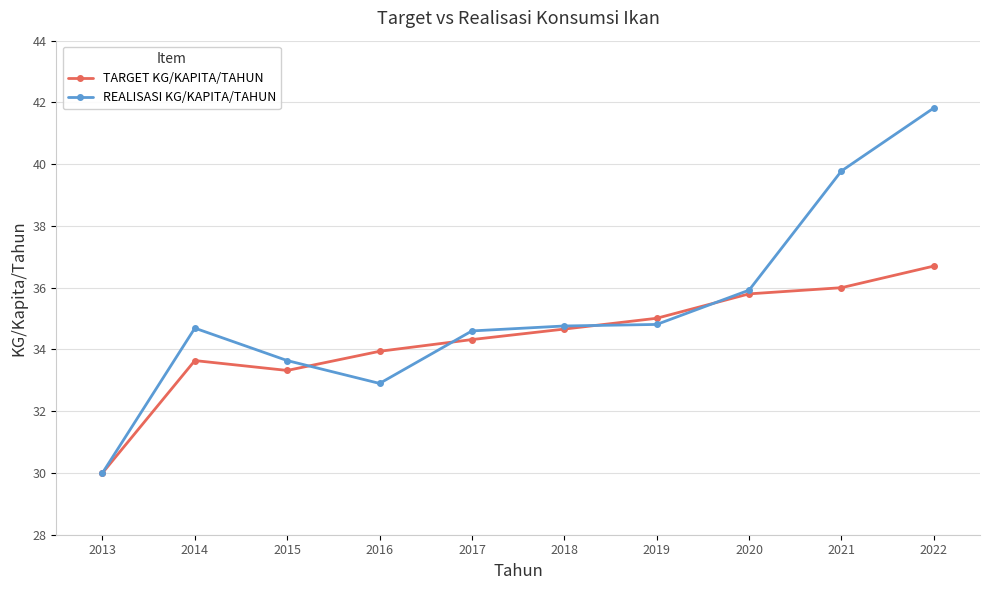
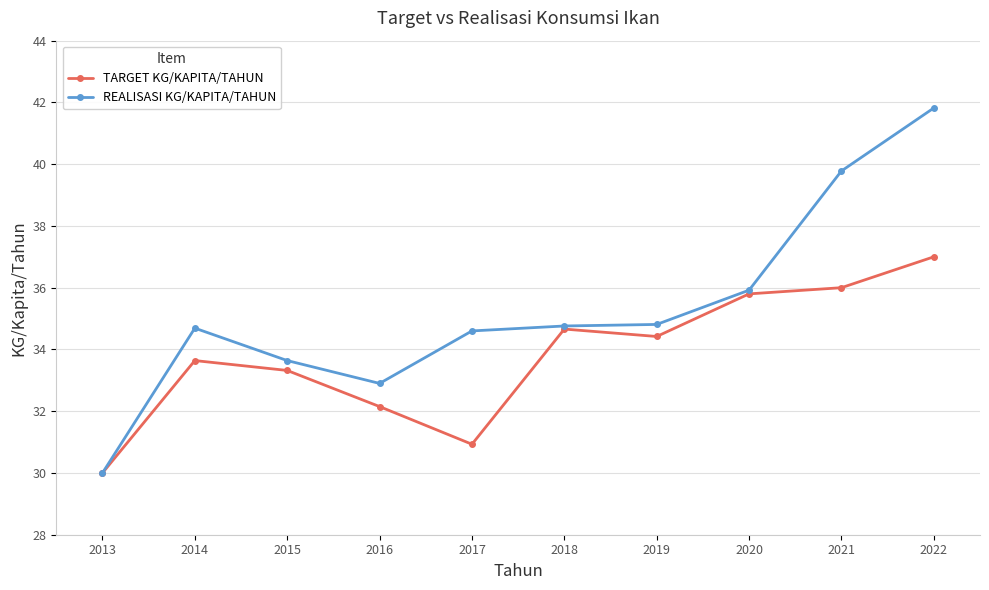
TARGET KG/KAPITA/TAHUN, 2016: 33.9 -> 32.2
TARGET KG/KAPITA/TAHUN, 2017: 34.3 -> 30.9
TARGET KG/KAPITA/TAHUN, 2019: 35.0 -> 34.4
TARGET KG/KAPITA/TAHUN, 2022: 36.7 -> 37.0
